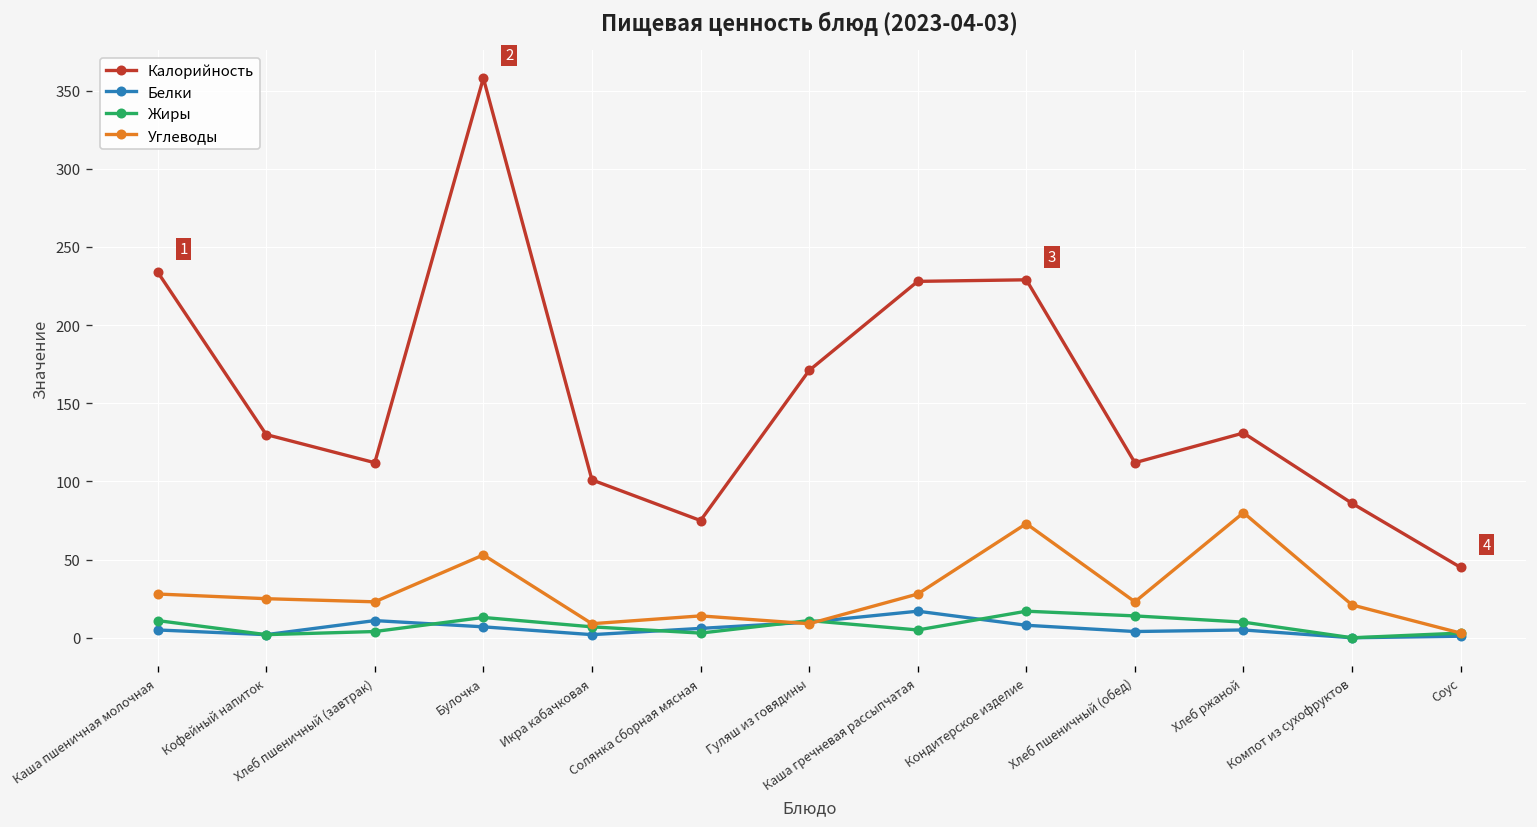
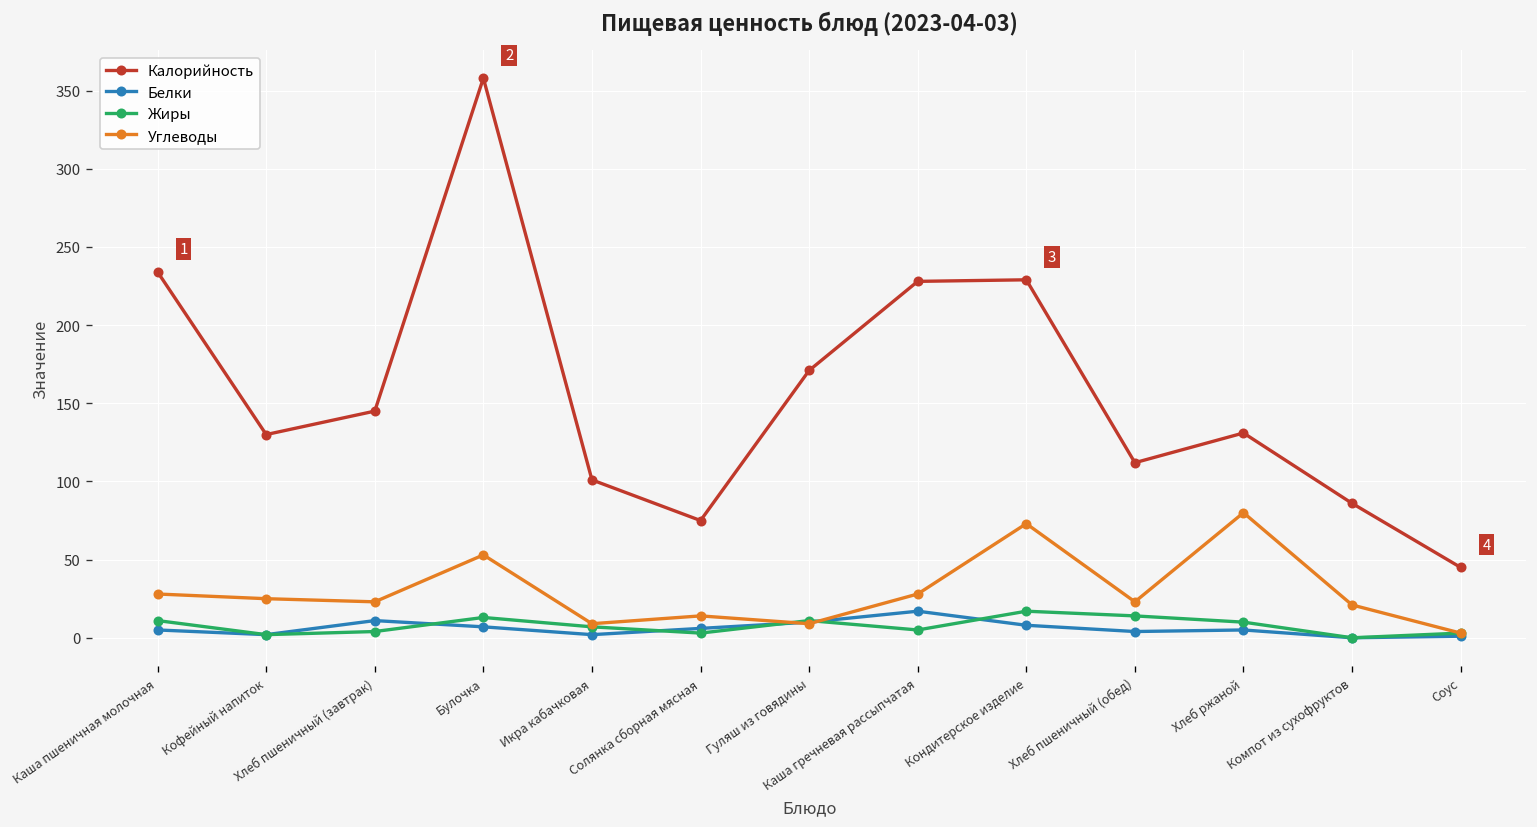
Калорийность, Хлеб пшеничный (завтрак): 112 -> 145
